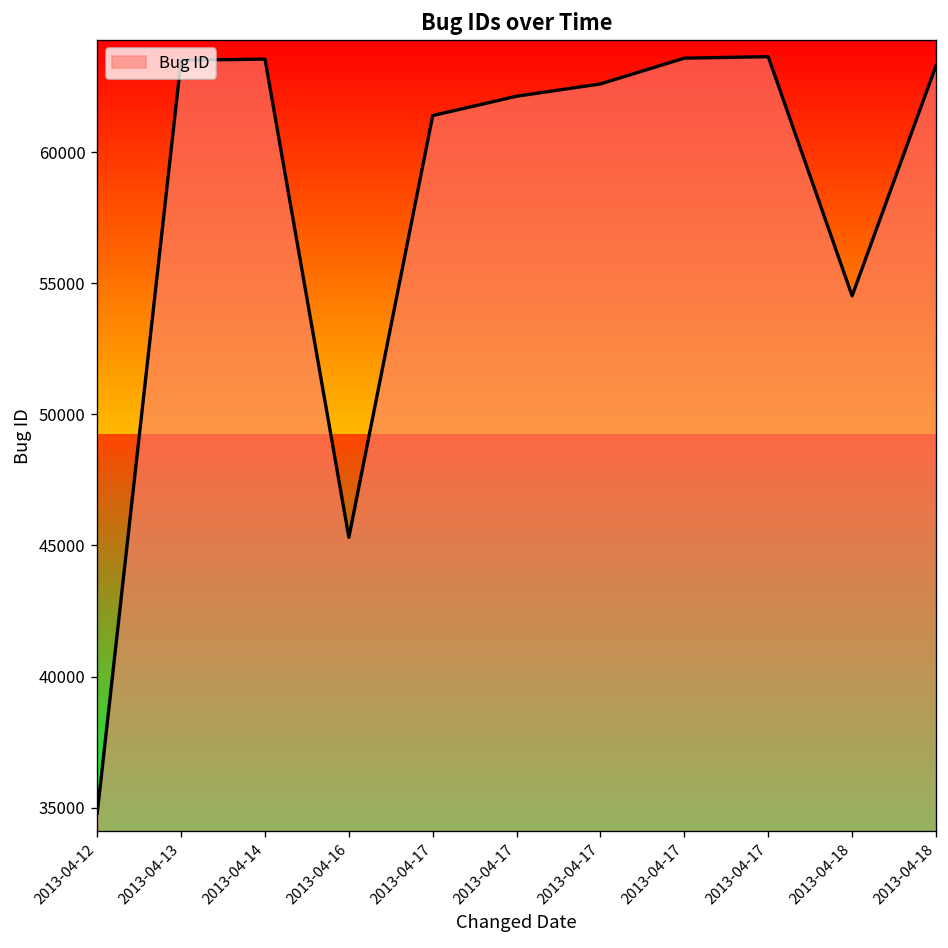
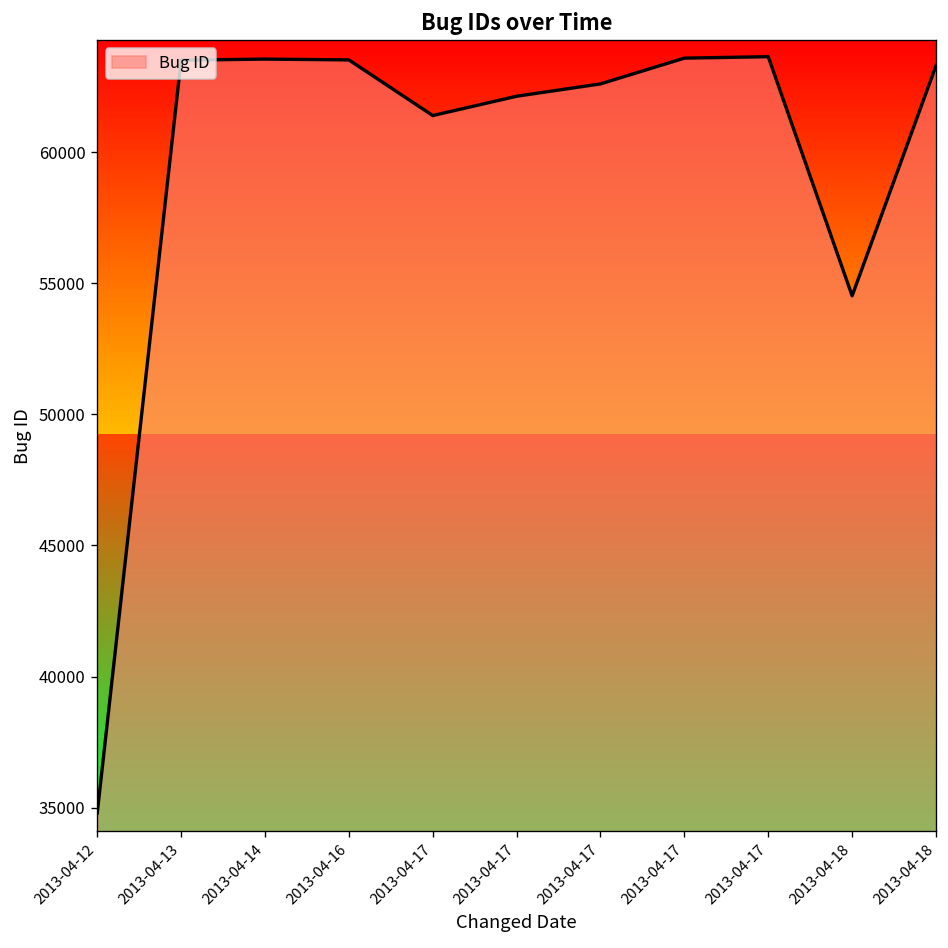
2013-04-16: 45300 -> 63500
